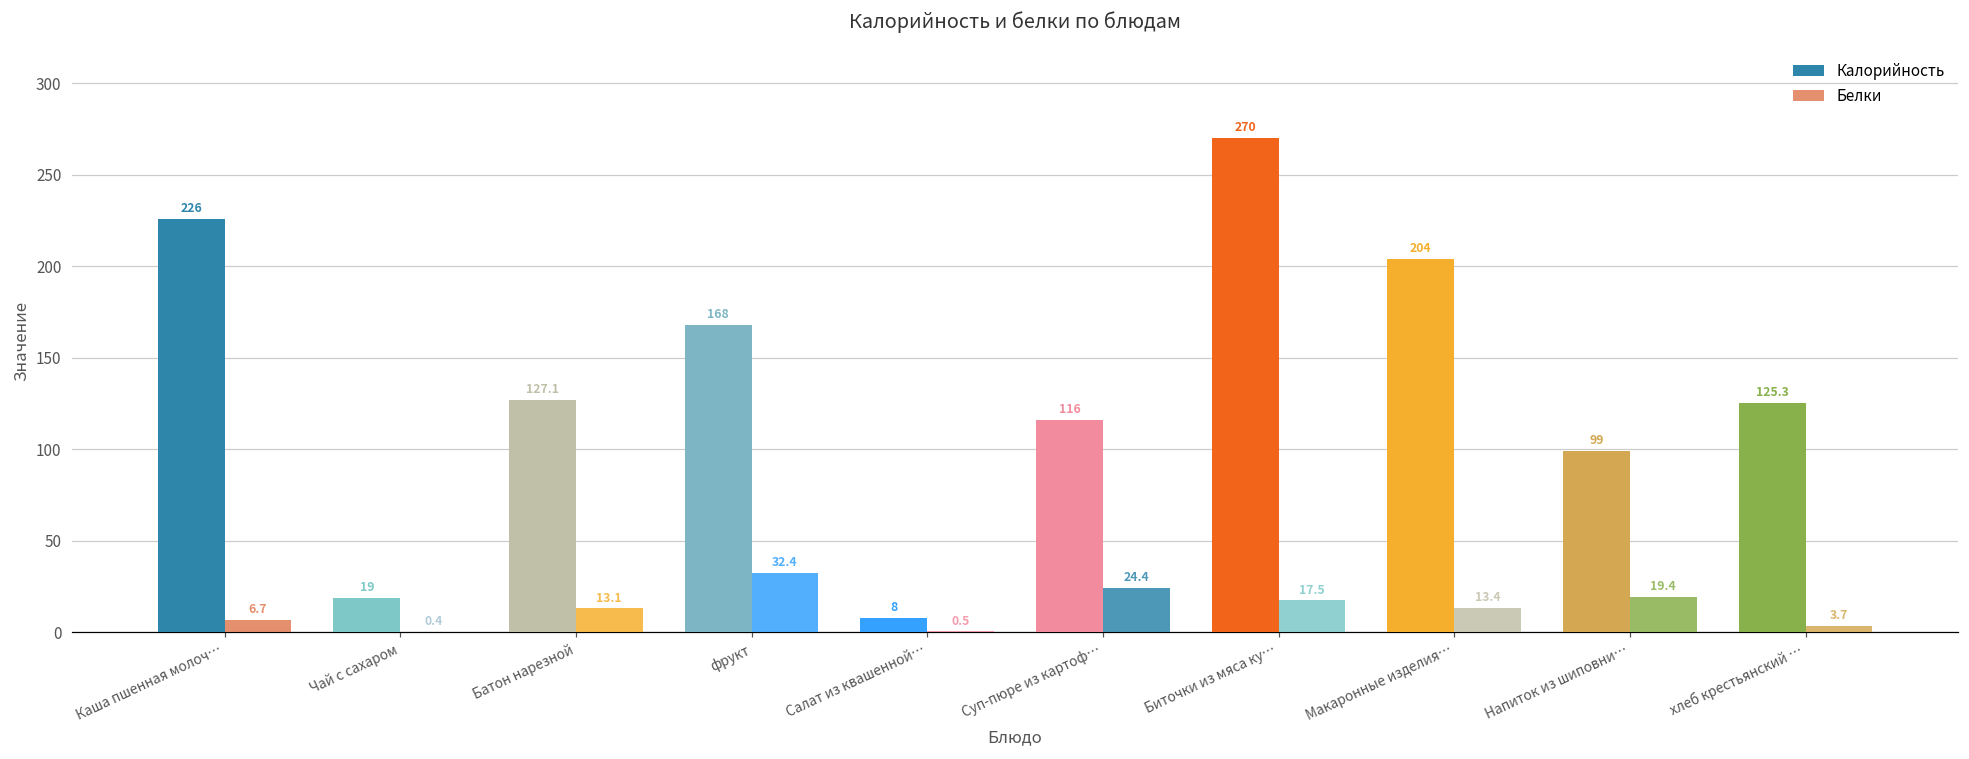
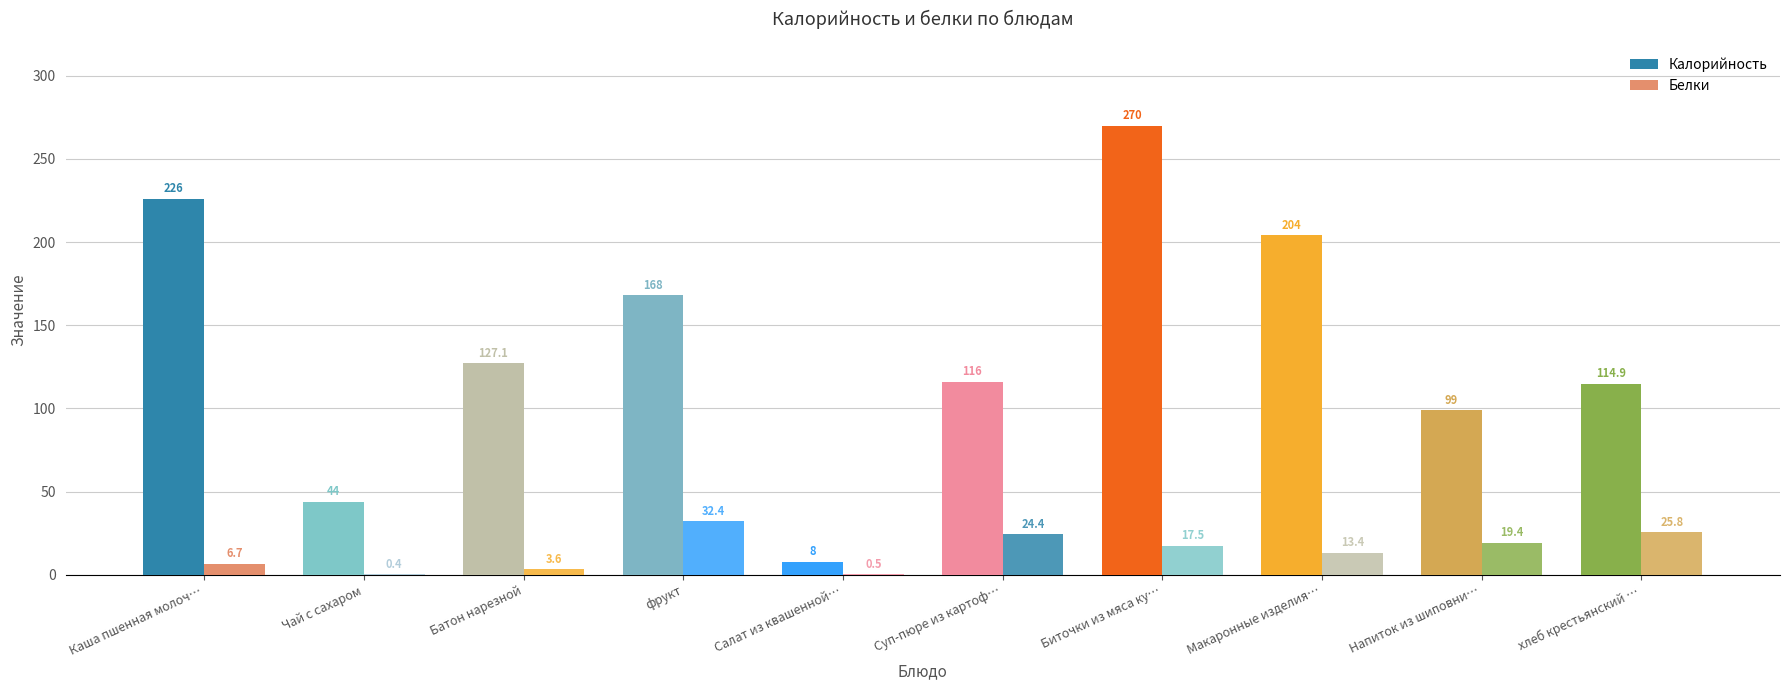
Калорийность, Чай с сахаром: 19 -> 44
Белки, Батон нарезной: 13.1 -> 3.6
Калорийность, хлеб крестьянский …: 125.3 -> 114.9
Белки, хлеб крестьянский …: 3.7 -> 25.8
